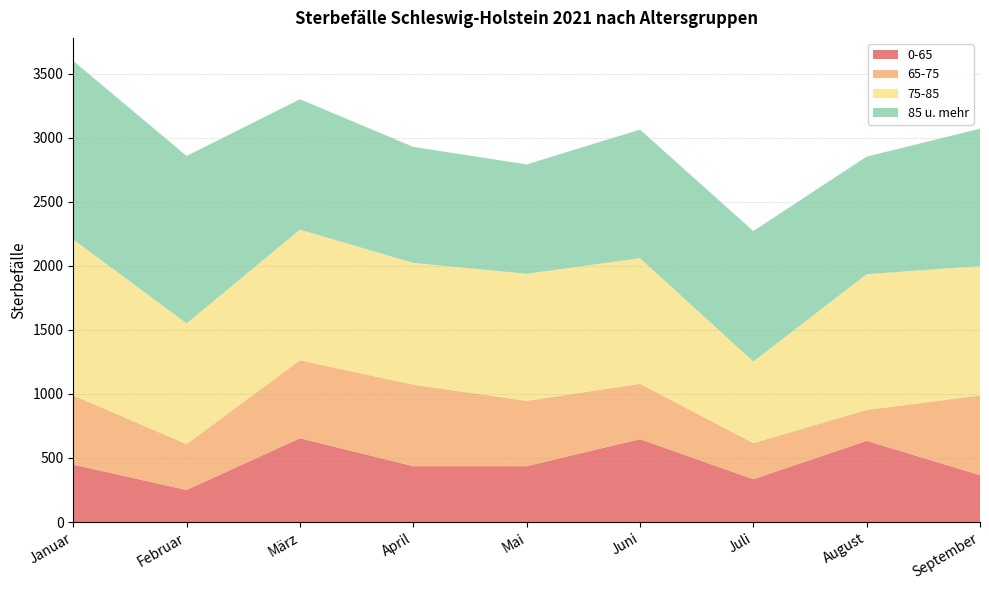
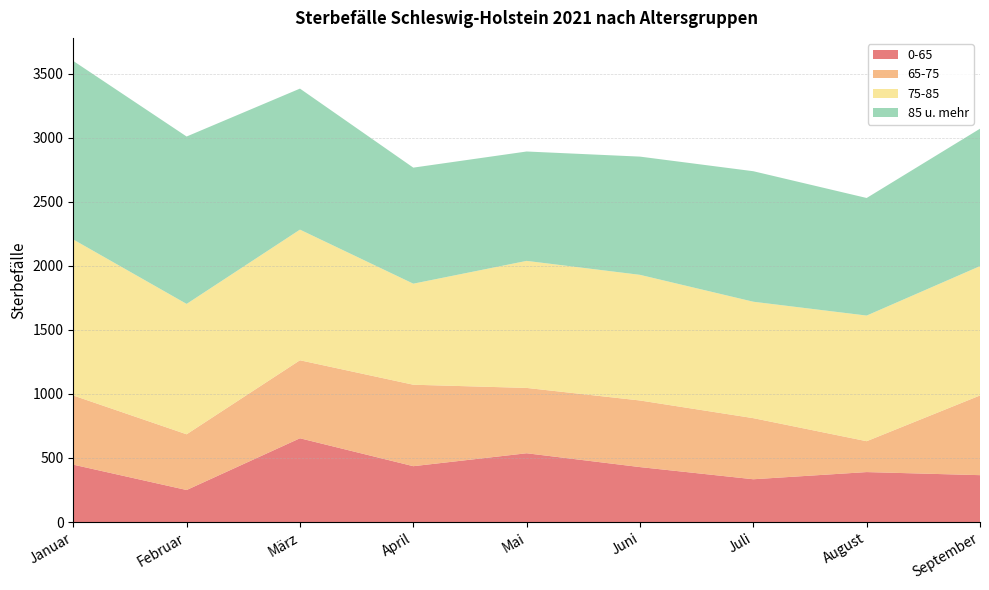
65-75, Februar: 360 -> 440
75-85, Februar: 940 -> 1020
85 u. mehr, März: 1020 -> 1100
75-85, April: 950 -> 790
0-65, Mai: 440 -> 540
0-65, Juni: 650 -> 430
65-75, Juni: 430 -> 520
85 u. mehr, Juni: 1000 -> 920
65-75, Juli: 280 -> 480
75-85, Juli: 640 -> 910
0-65, August: 630 -> 390
75-85, August: 1060 -> 980
